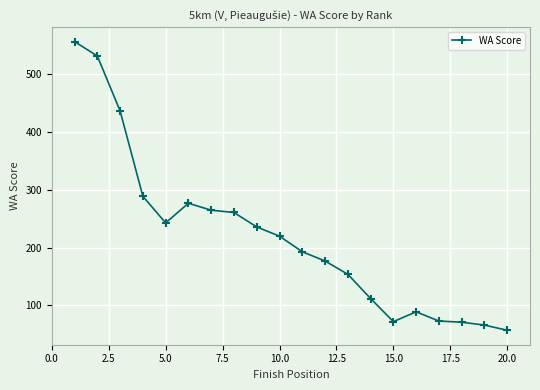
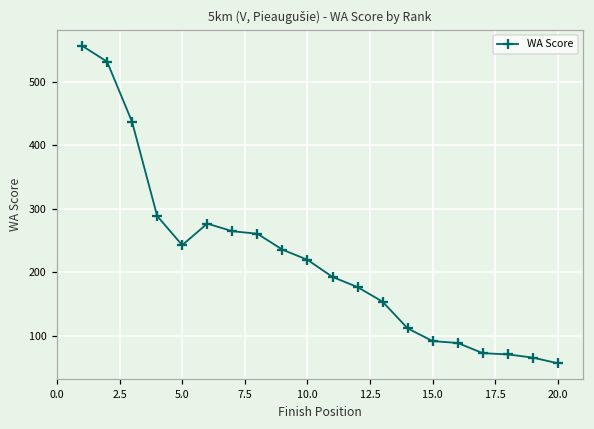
15.0: 70 -> 90
